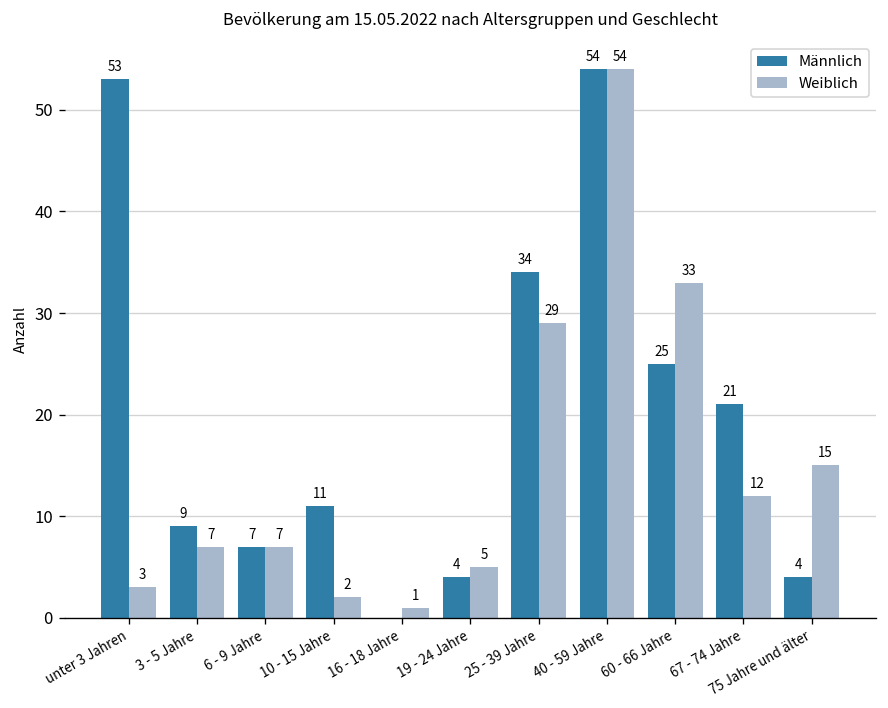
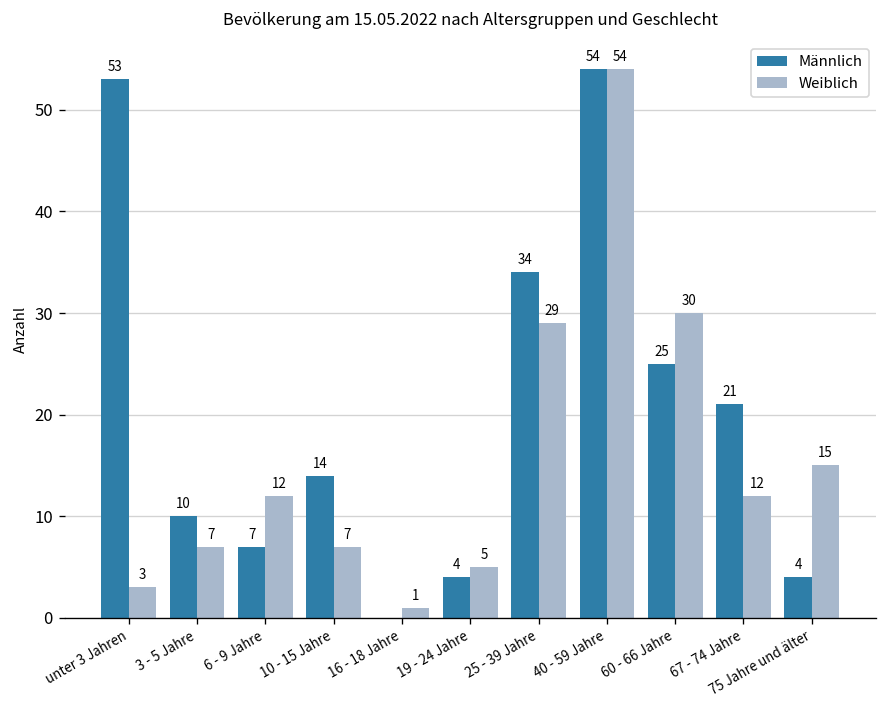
Männlich, 3 - 5 Jahre: 9 -> 10
Weiblich, 6 - 9 Jahre: 7 -> 12
Männlich, 10 - 15 Jahre: 11 -> 14
Weiblich, 10 - 15 Jahre: 2 -> 7
Weiblich, 60 - 66 Jahre: 33 -> 30
